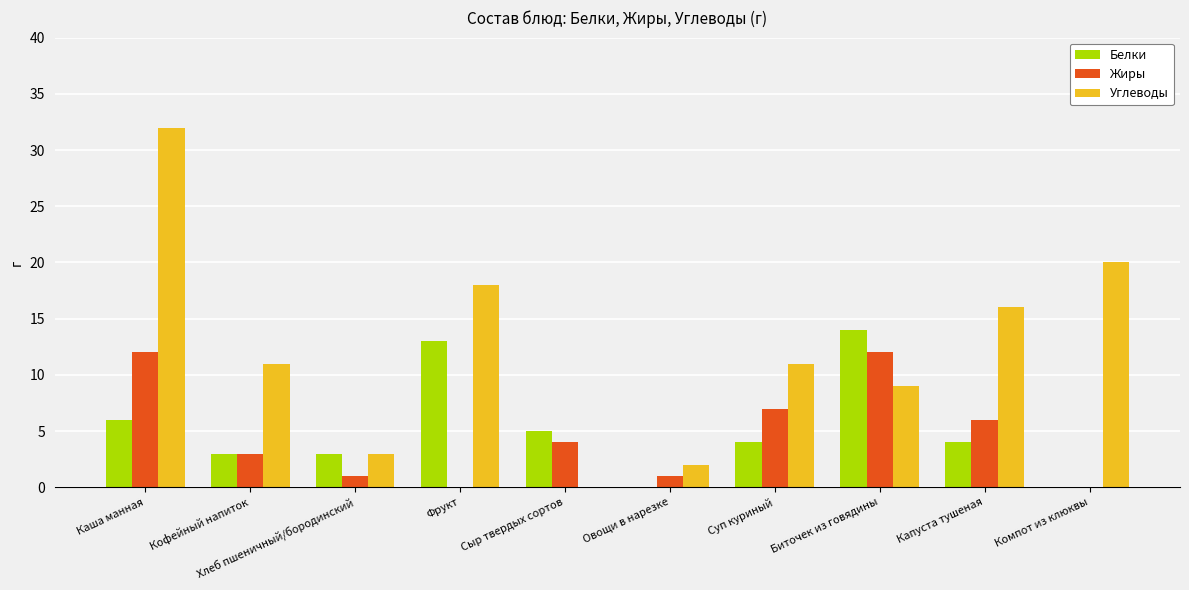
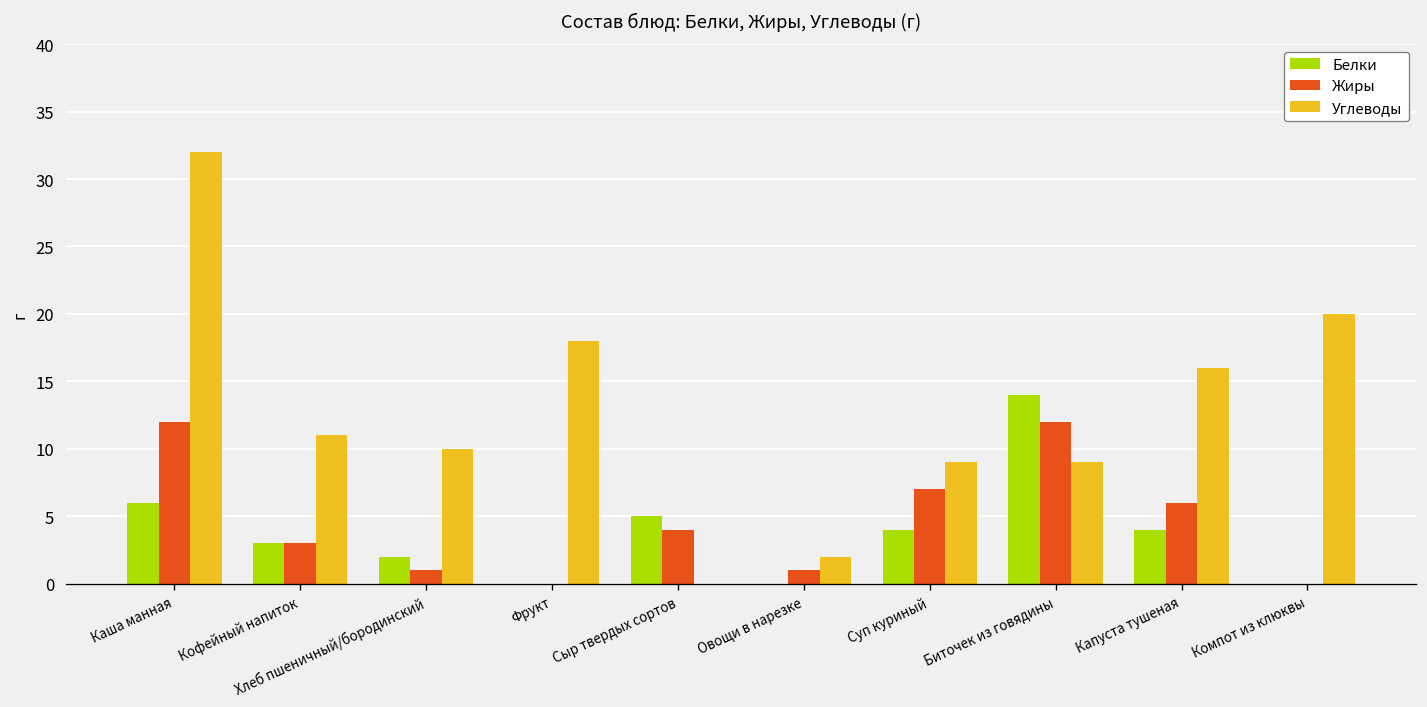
Белки, Хлеб пшеничный/бородинский: 3 -> 2
Углеводы, Хлеб пшеничный/бородинский: 3 -> 10
Белки, Фрукт: 13 -> 0
Углеводы, Суп куриный: 11 -> 9
